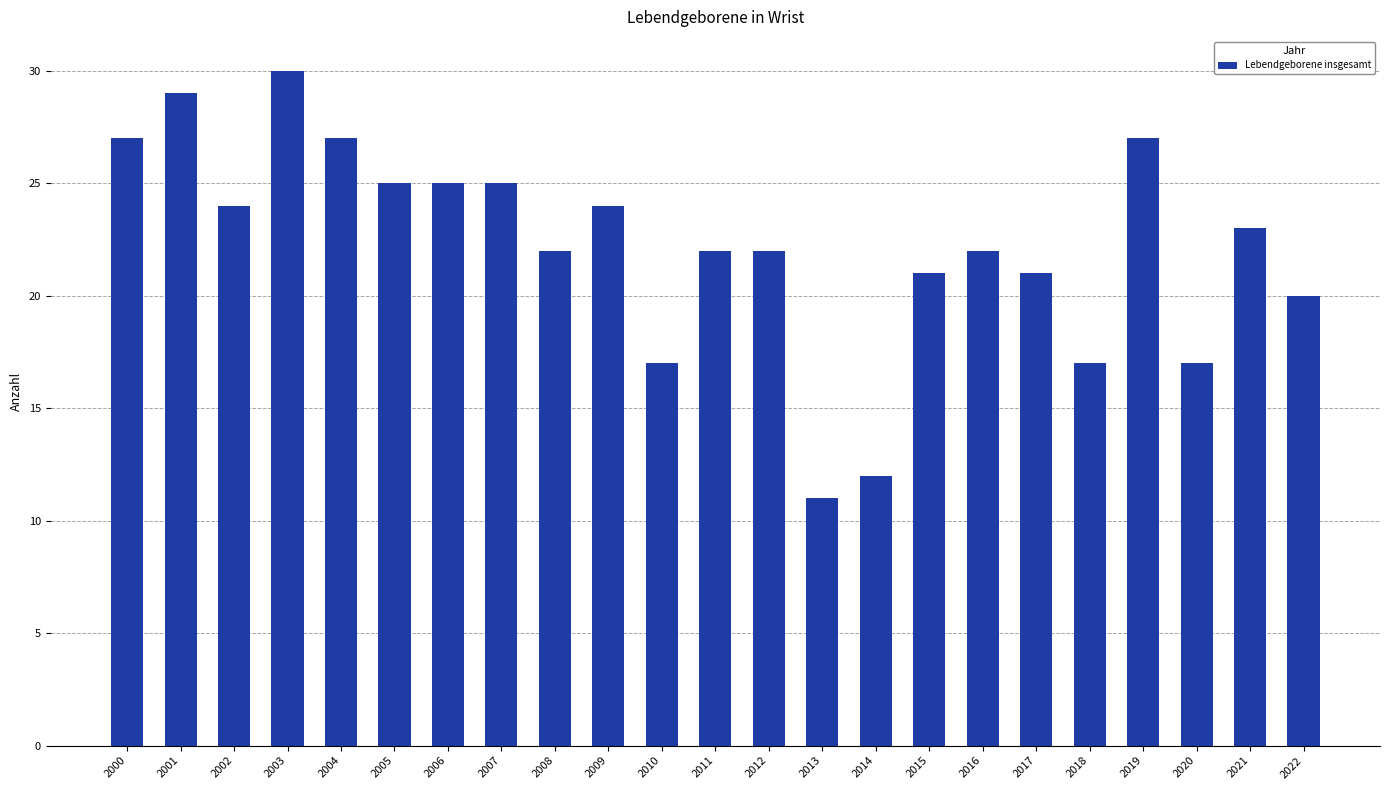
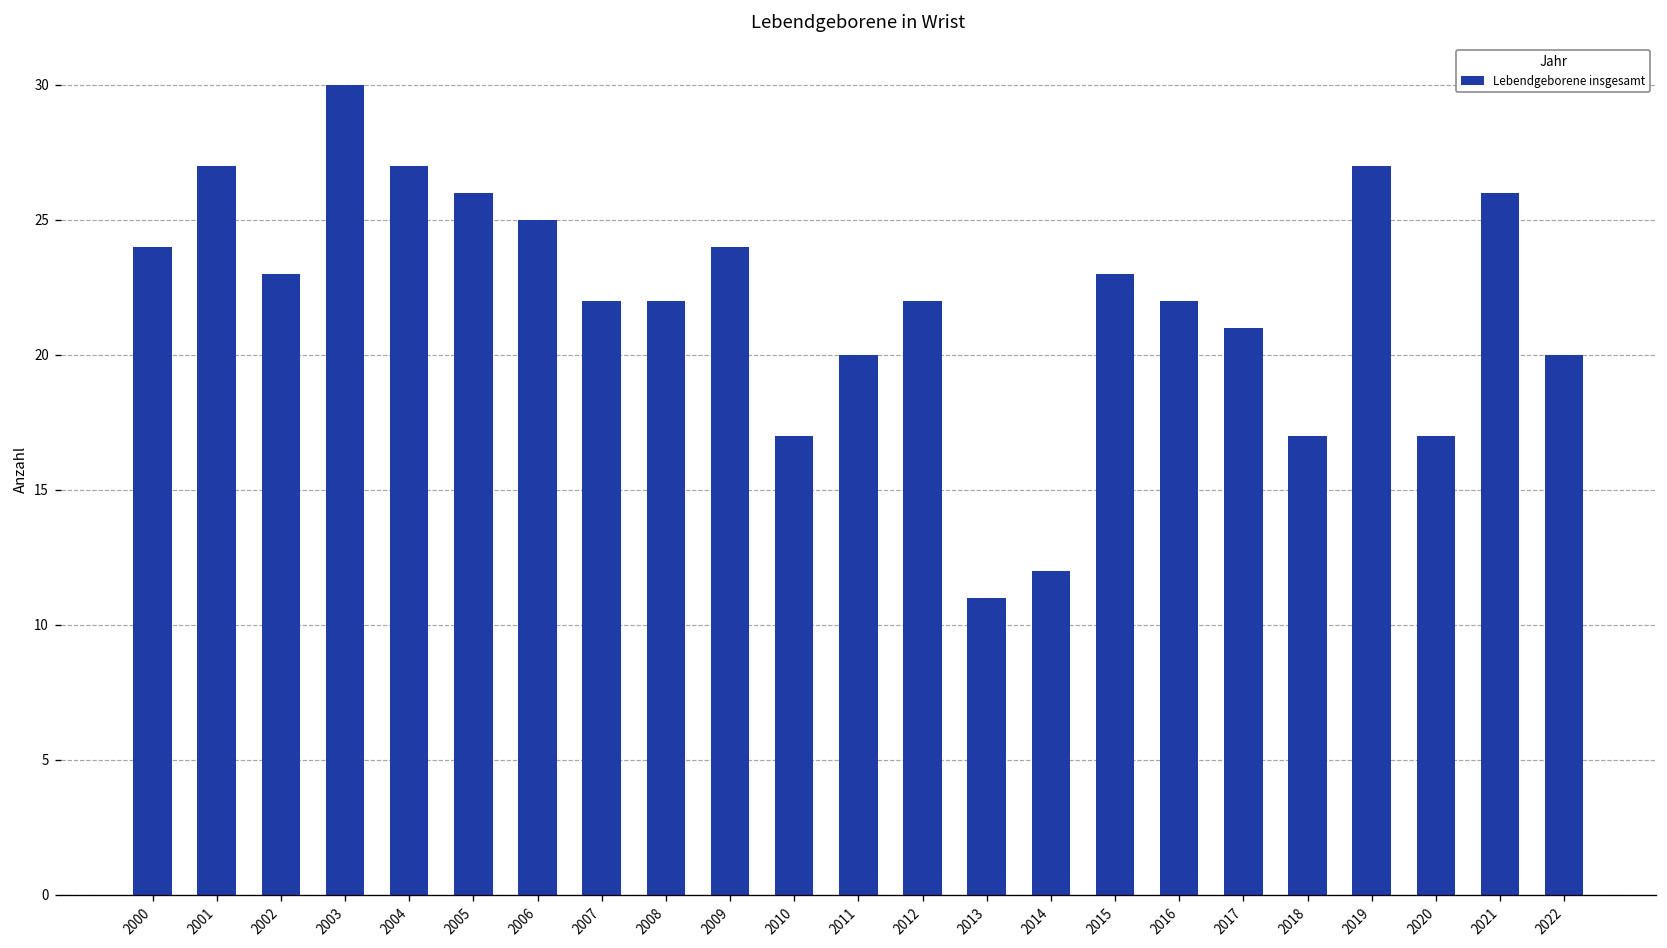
2000: 27 -> 24
2001: 29 -> 27
2002: 24 -> 23
2005: 25 -> 26
2007: 25 -> 22
2011: 22 -> 20
2015: 21 -> 23
2021: 23 -> 26
